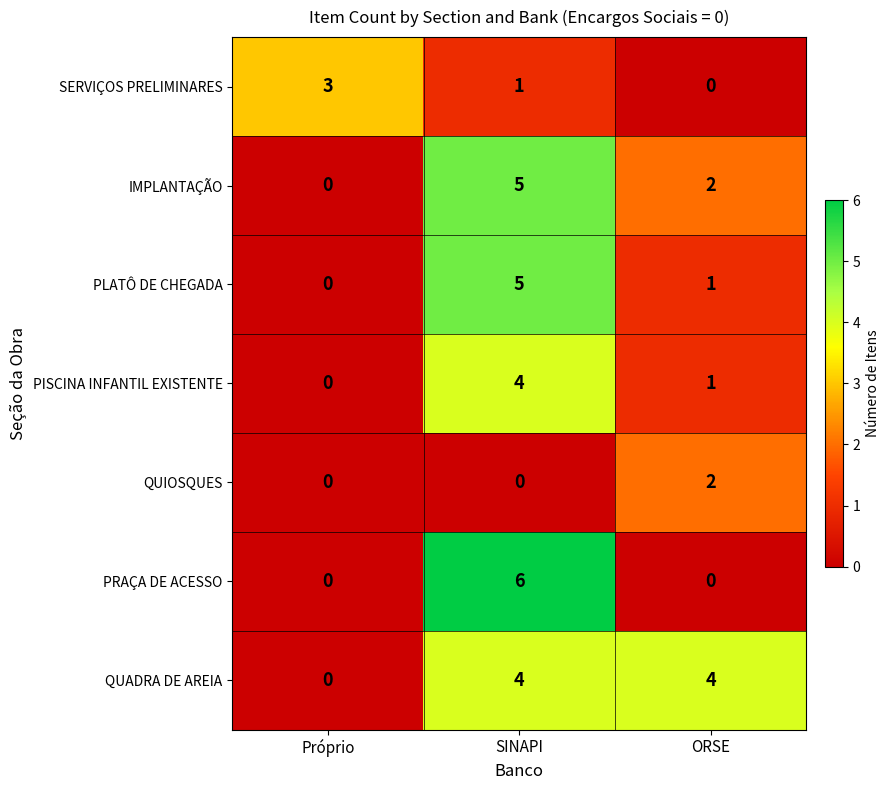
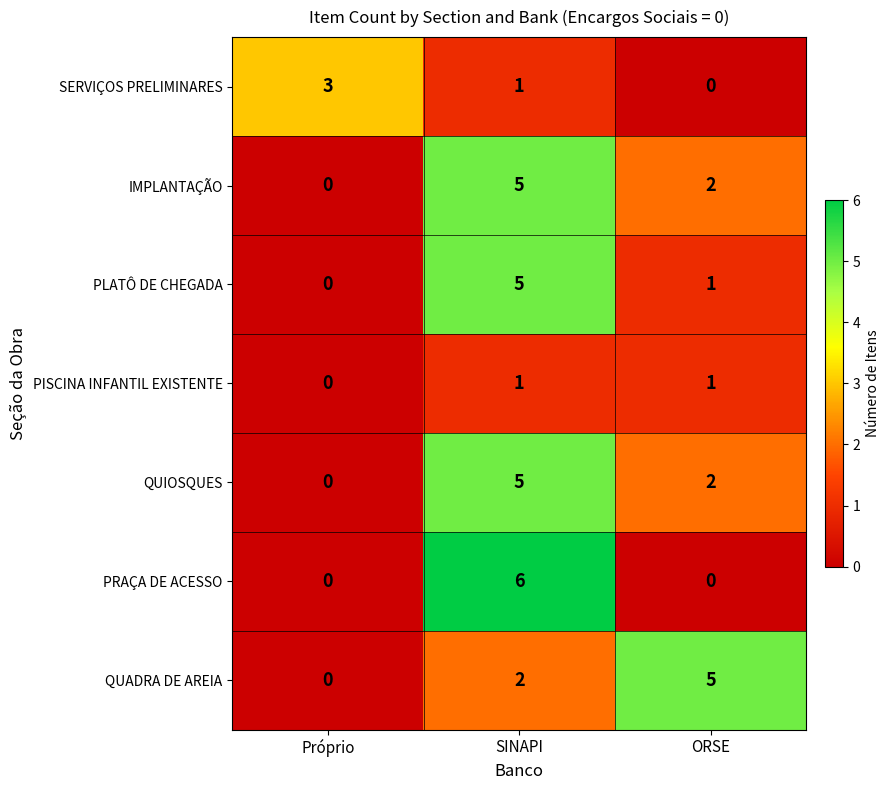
PISCINA INFANTIL EXISTENTE, SINAPI: 4 -> 1
QUIOSQUES, SINAPI: 0 -> 5
QUADRA DE AREIA, SINAPI: 4 -> 2
QUADRA DE AREIA, ORSE: 4 -> 5
